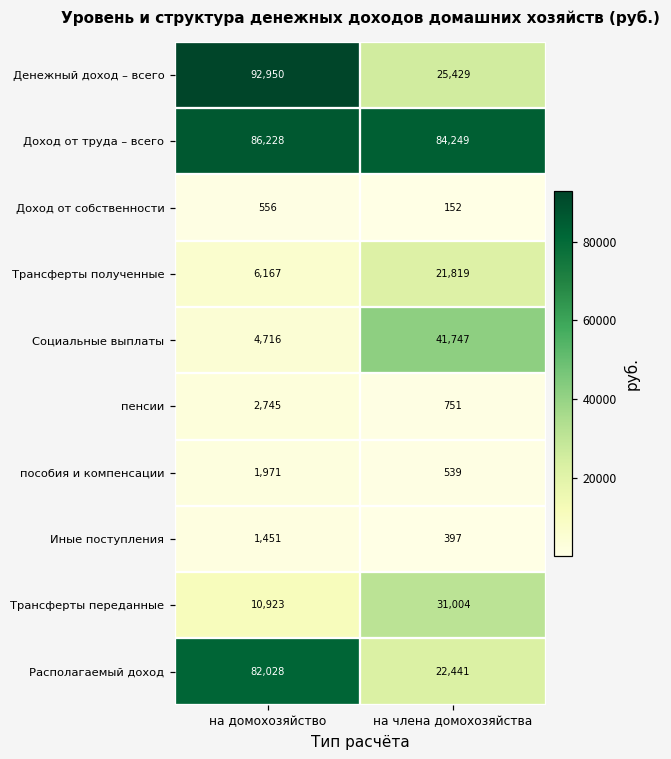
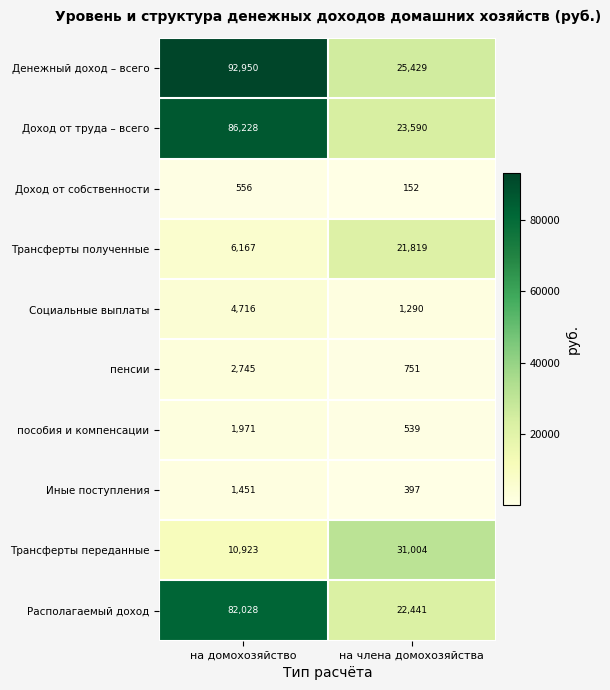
Доход от труда – всего, на члена домохозяйства: 84,249 -> 23,590
Социальные выплаты, на члена домохозяйства: 41,747 -> 1,290
